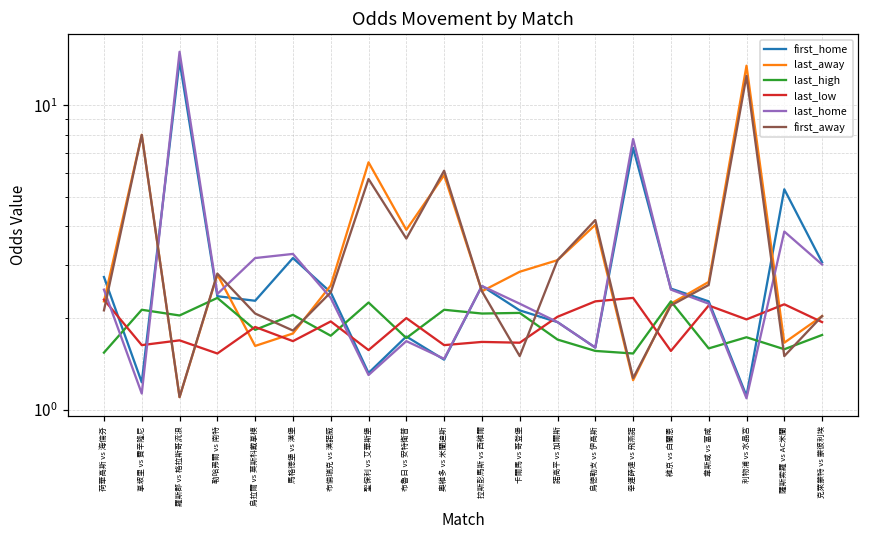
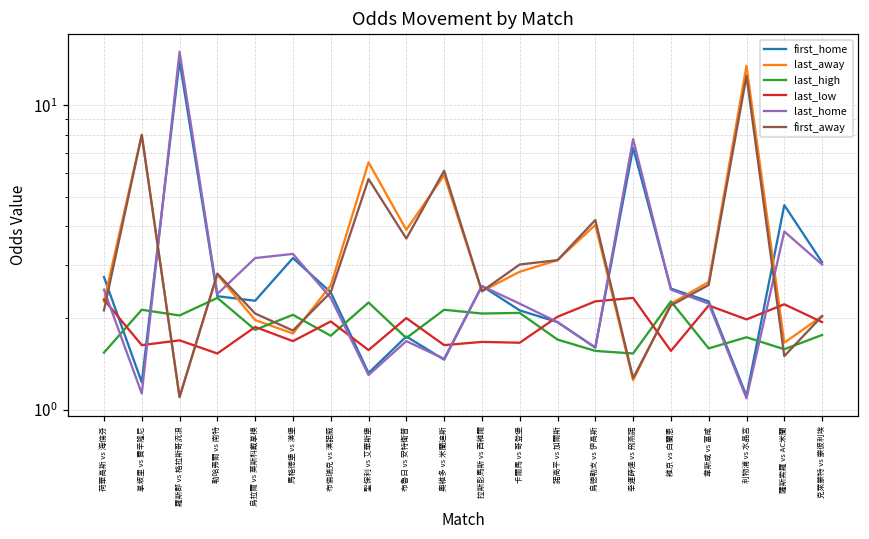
last_away, 烏拉爾 vs 莫斯科戴拿模: 1.6 -> 2.0
first_away, 卡爾馬 vs 哥登堡: 1.5 -> 3.0
first_home, 薩斯索羅 vs AC米蘭: 5.3 -> 4.7
